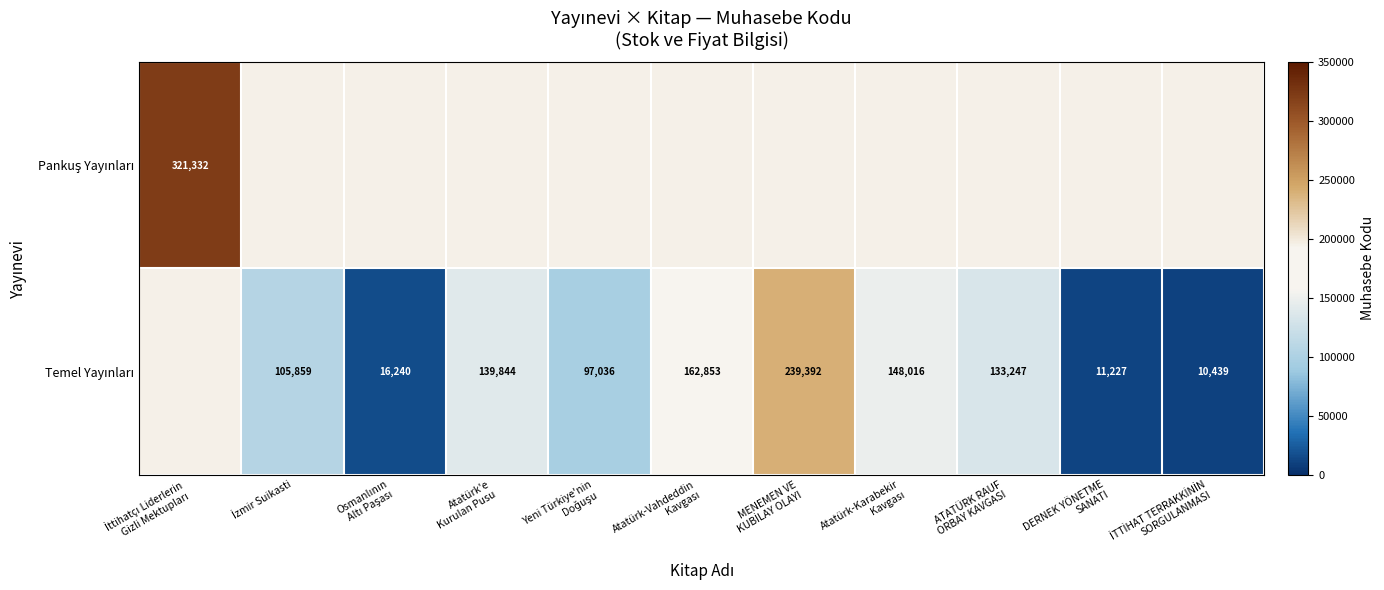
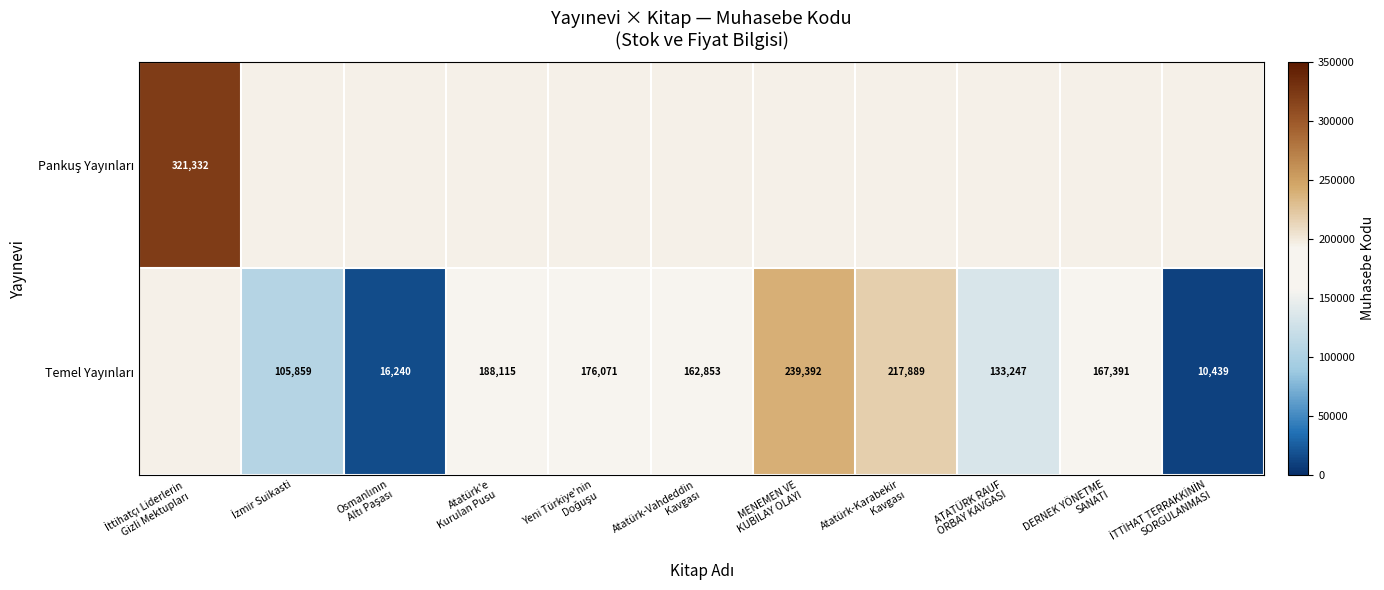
Temel Yayınları, Atatürk'e Kurulan Pusu: 139,844 -> 188,115
Temel Yayınları, Yeni Türkiye'nin Doğuşu: 97,036 -> 176,071
Temel Yayınları, Atatürk-Karabekir Kavgası: 148,016 -> 217,889
Temel Yayınları, DERNEK YÖNETME SANATI: 11,227 -> 167,391
